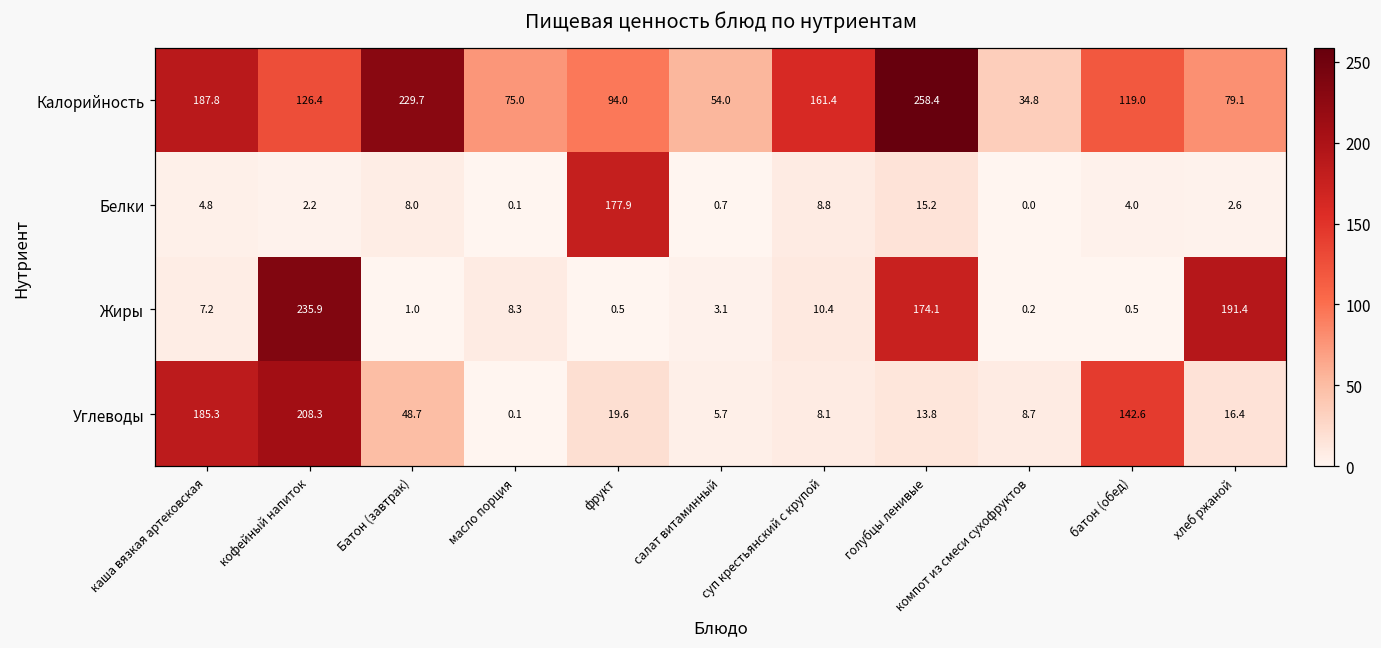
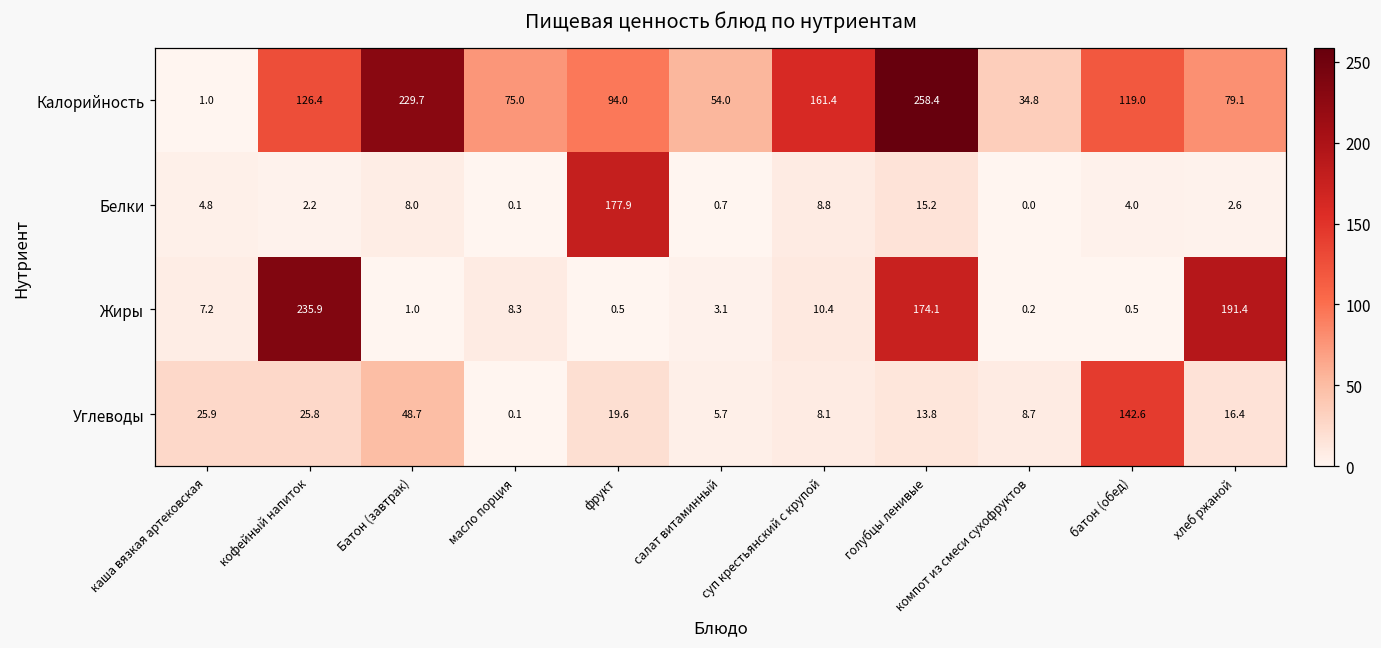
Калорийность, каша вязкая артековская: 187.8 -> 1.0
Углеводы, каша вязкая артековская: 185.3 -> 25.9
Углеводы, кофейный напиток: 208.3 -> 25.8
